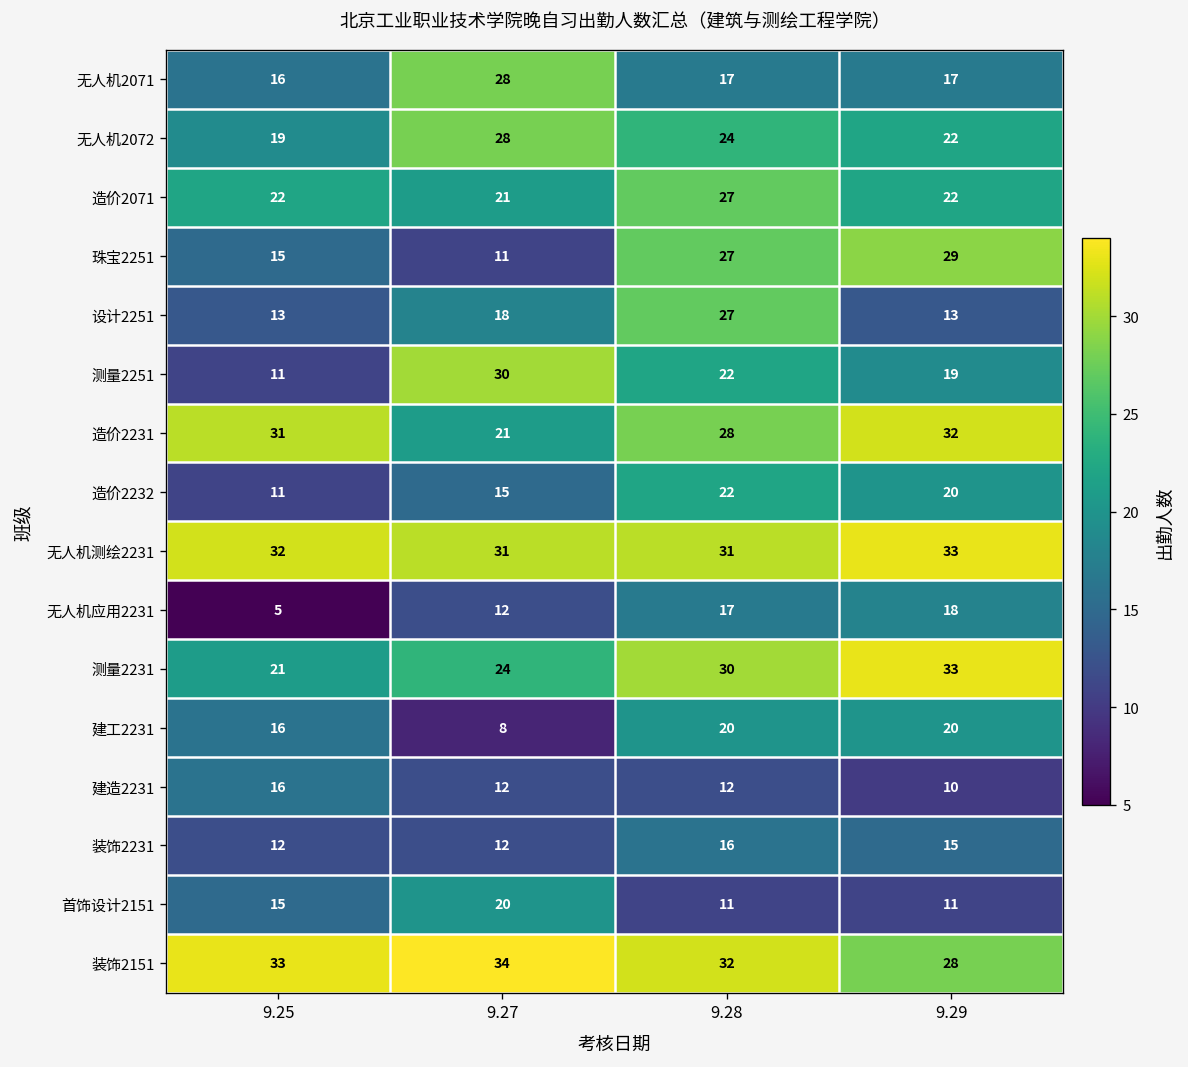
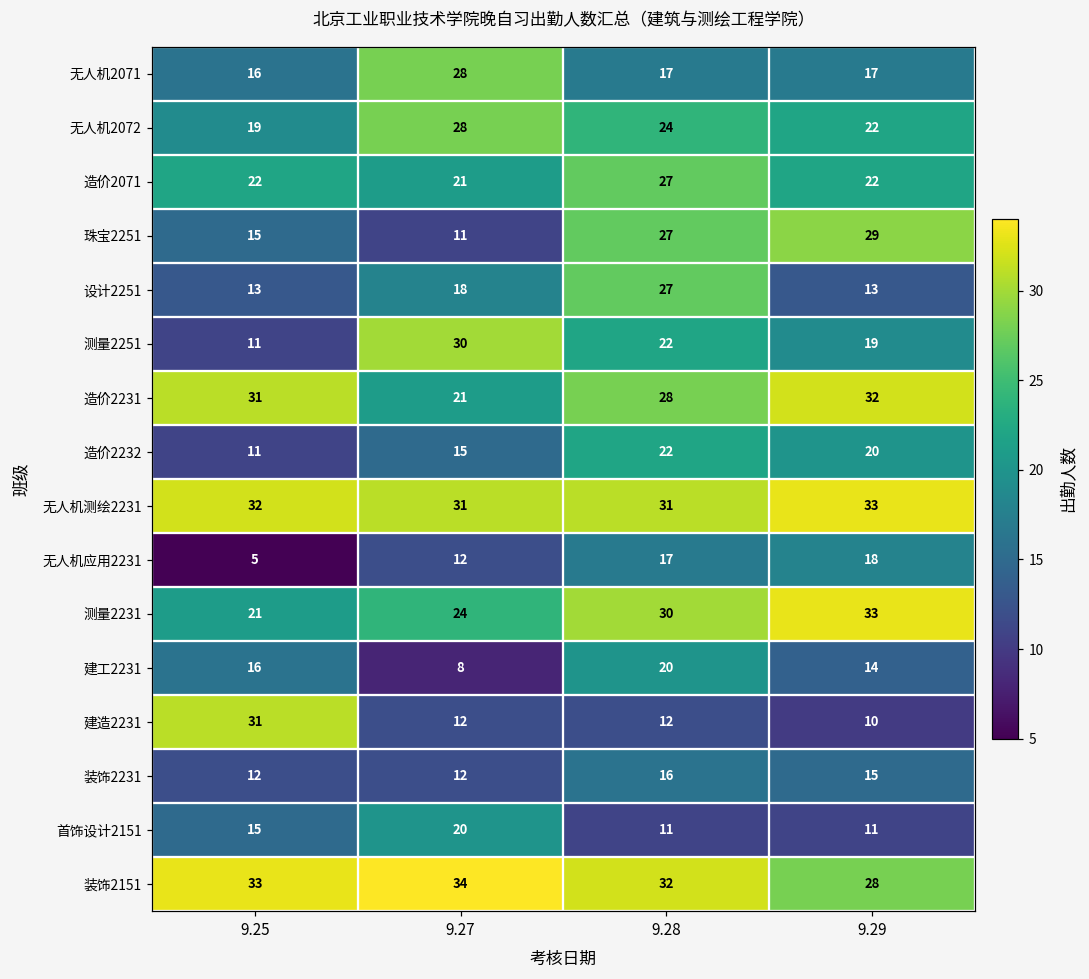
建工2231, 9.29: 20 -> 14
建造2231, 9.25: 16 -> 31
